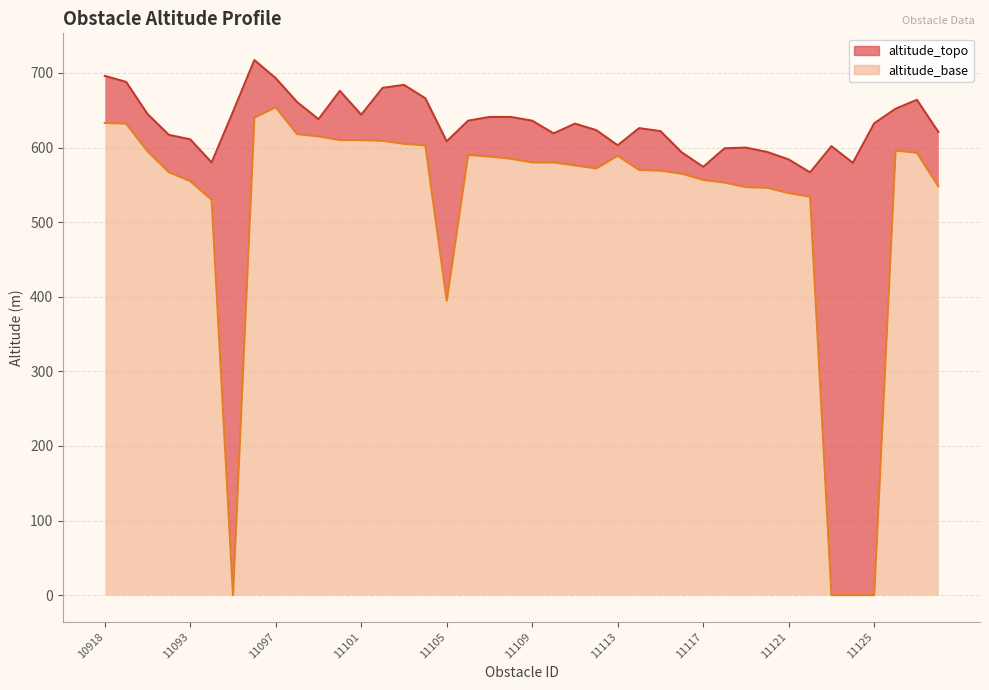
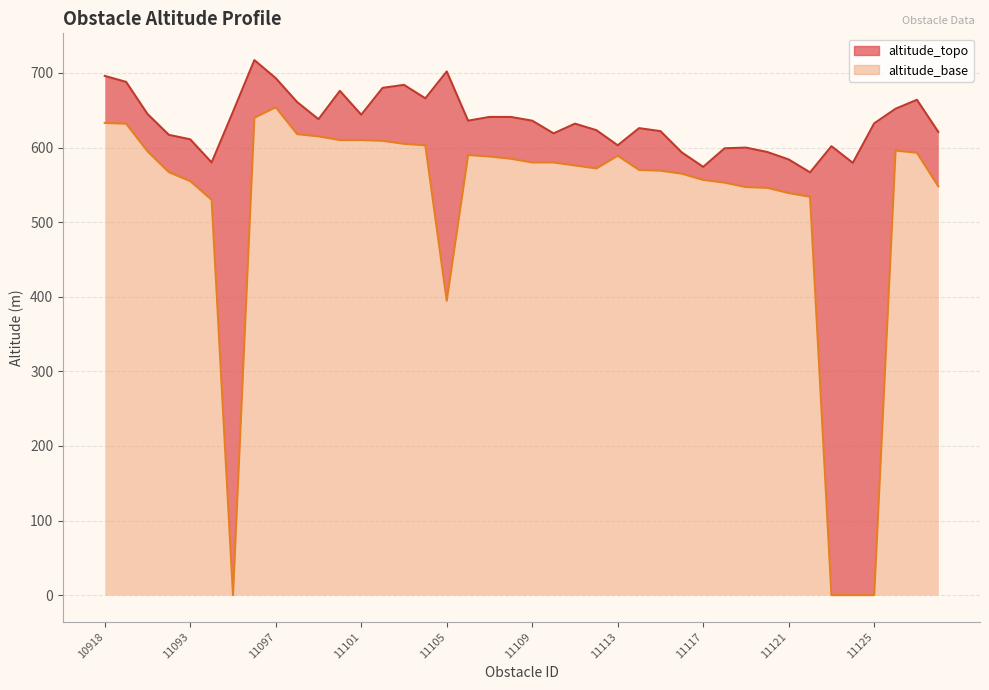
altitude_topo, 11105: 610 -> 700
